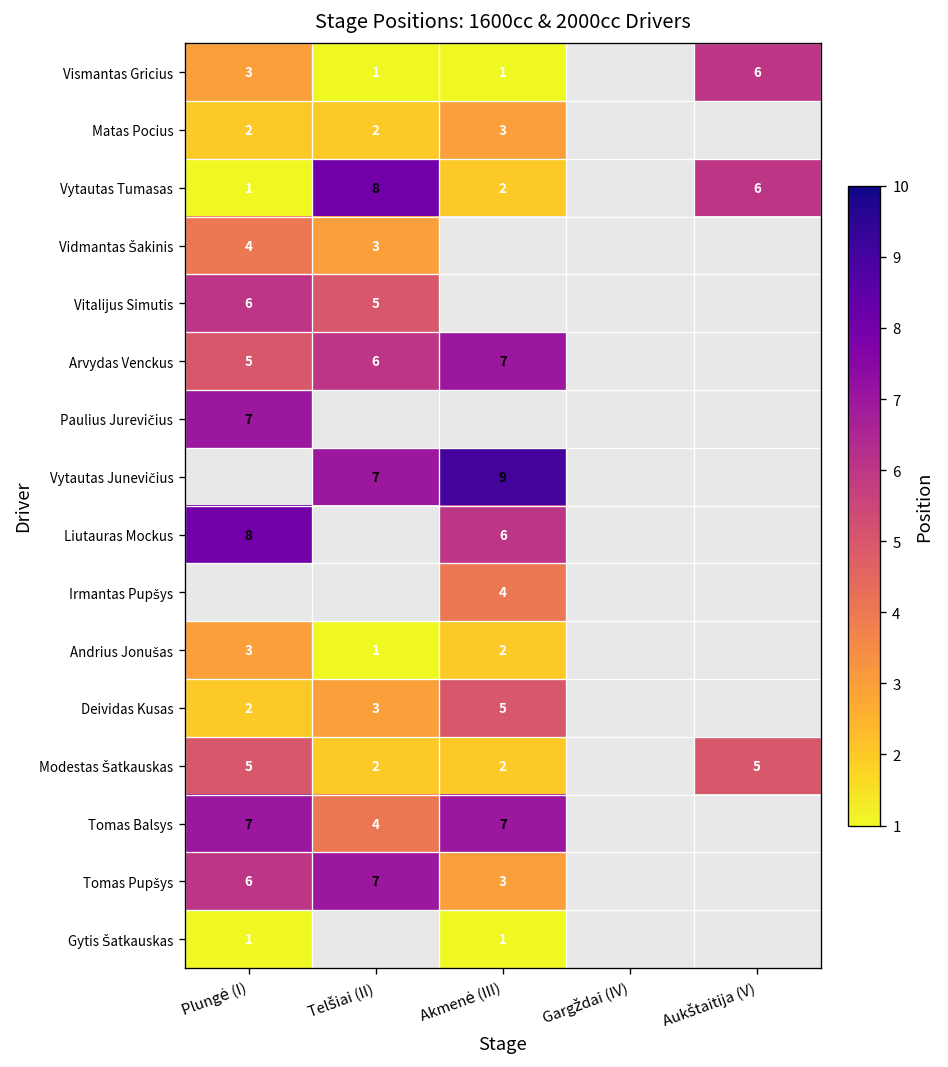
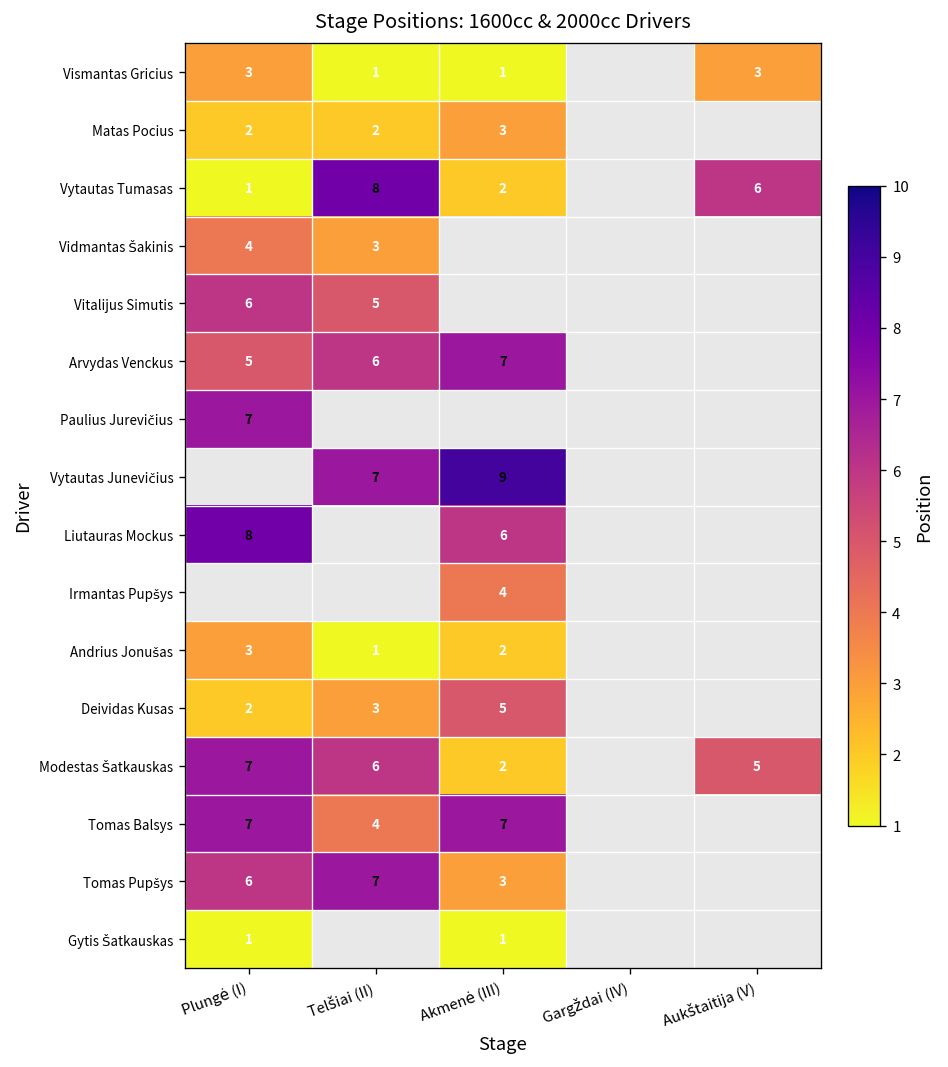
Vismantas Gricius, Aukštaitija (V): 6 -> 3
Modestas Šatkauskas, Plungė (I): 5 -> 7
Modestas Šatkauskas, Telšiai (II): 2 -> 6
